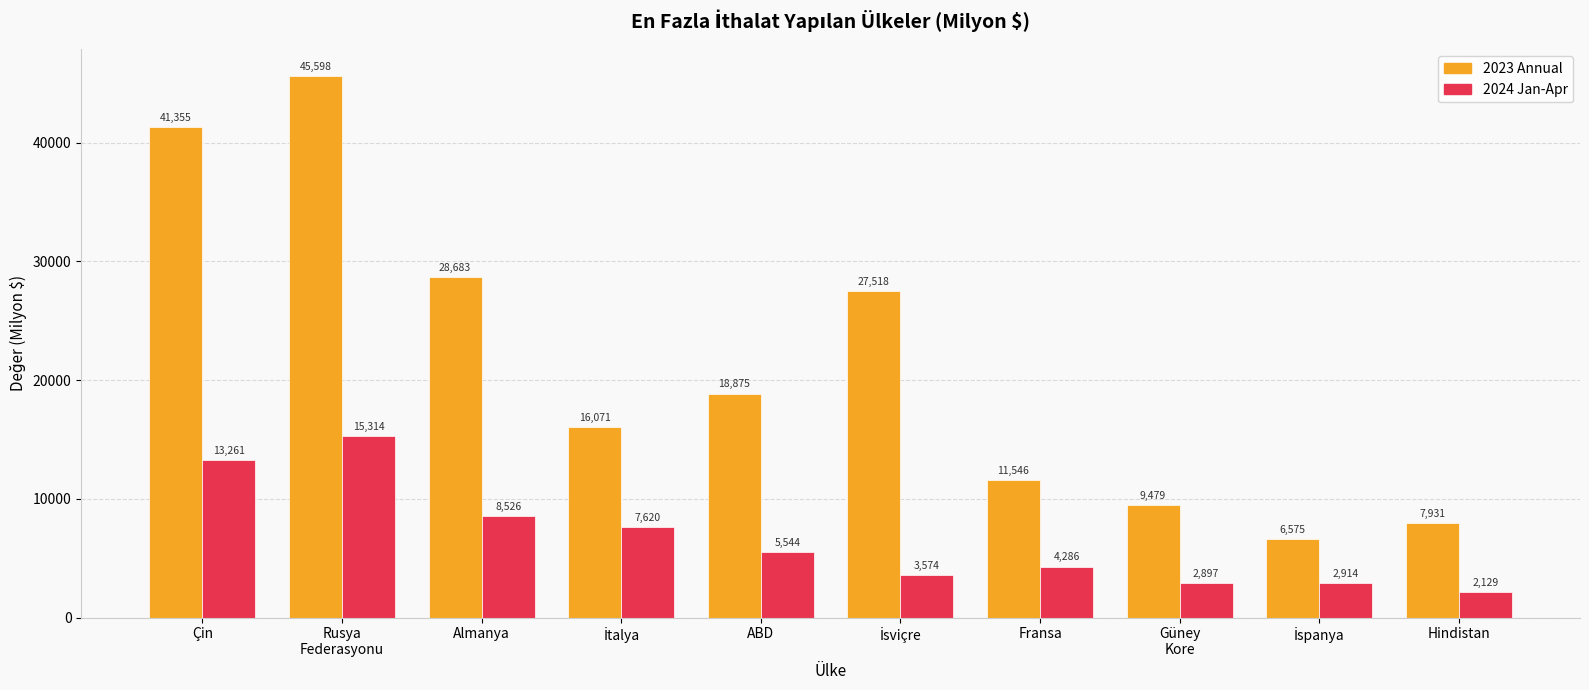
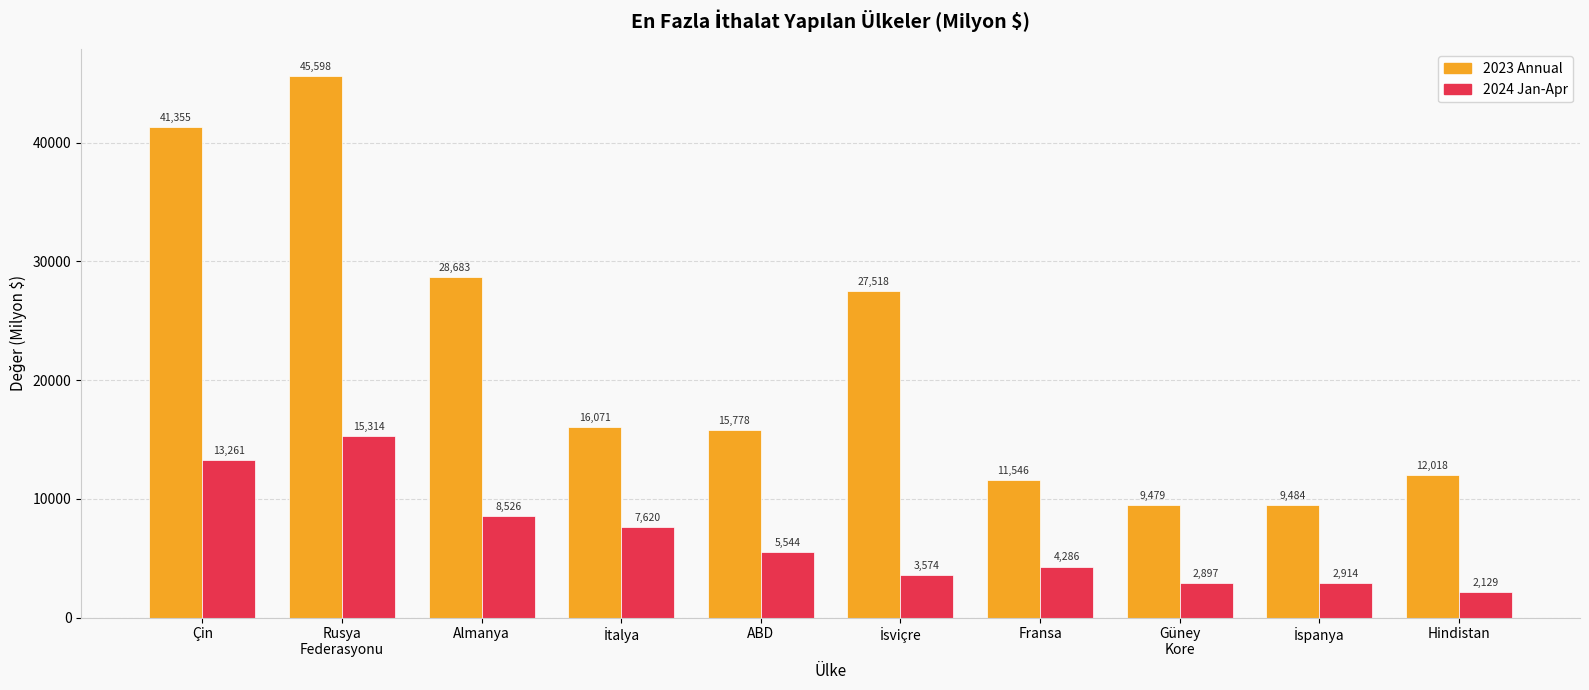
2023 Annual, ABD: 18,875 -> 15,778
2023 Annual, İspanya: 6,575 -> 9,484
2023 Annual, Hindistan: 7,931 -> 12,018
